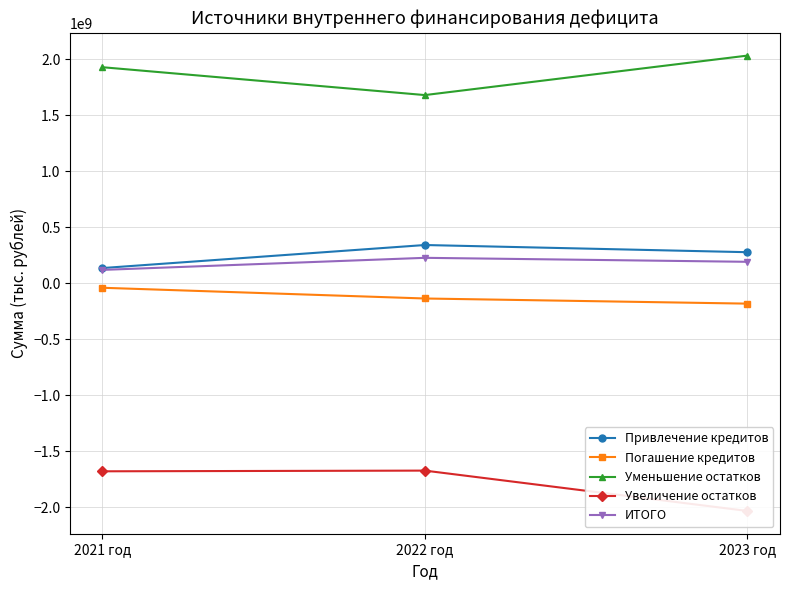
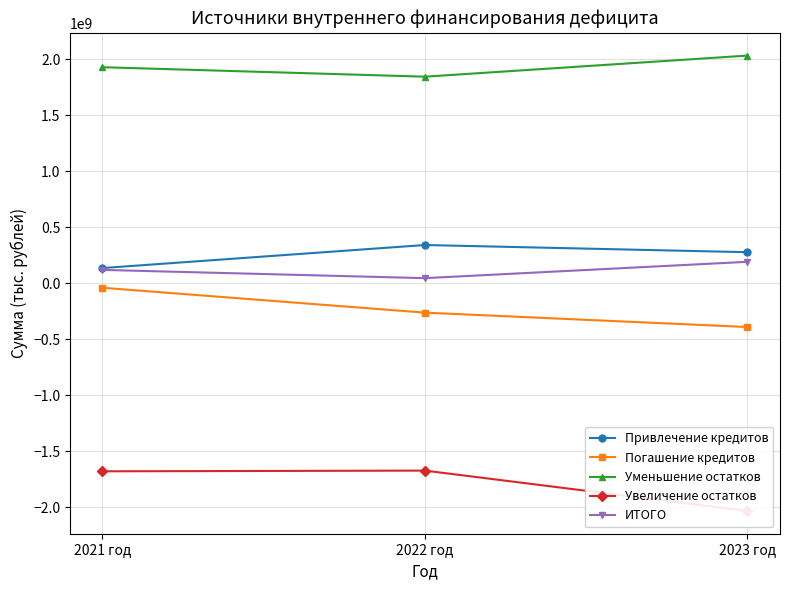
Погашение кредитов, 2022 год: -140000000 -> -260000000
Уменьшение остатков, 2022 год: 1680000000 -> 1840000000
ИТОГО, 2022 год: 230000000 -> 50000000
Погашение кредитов, 2023 год: -180000000 -> -390000000
